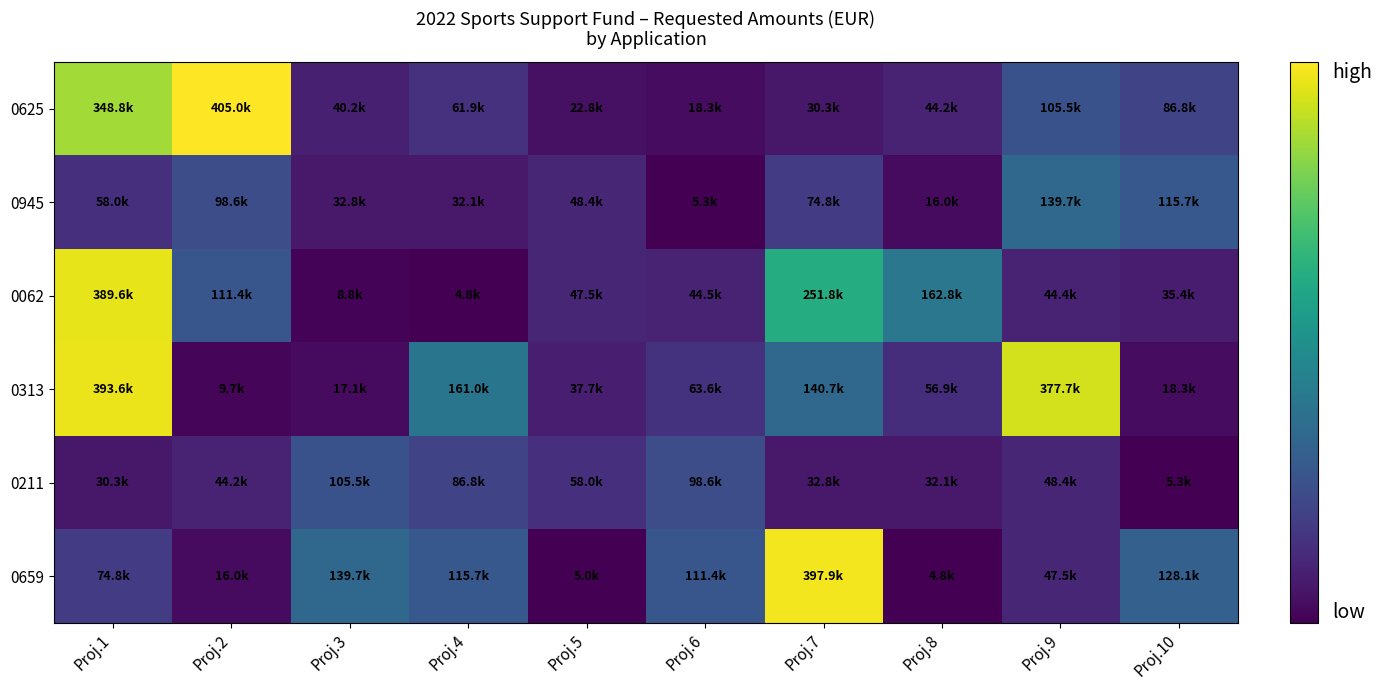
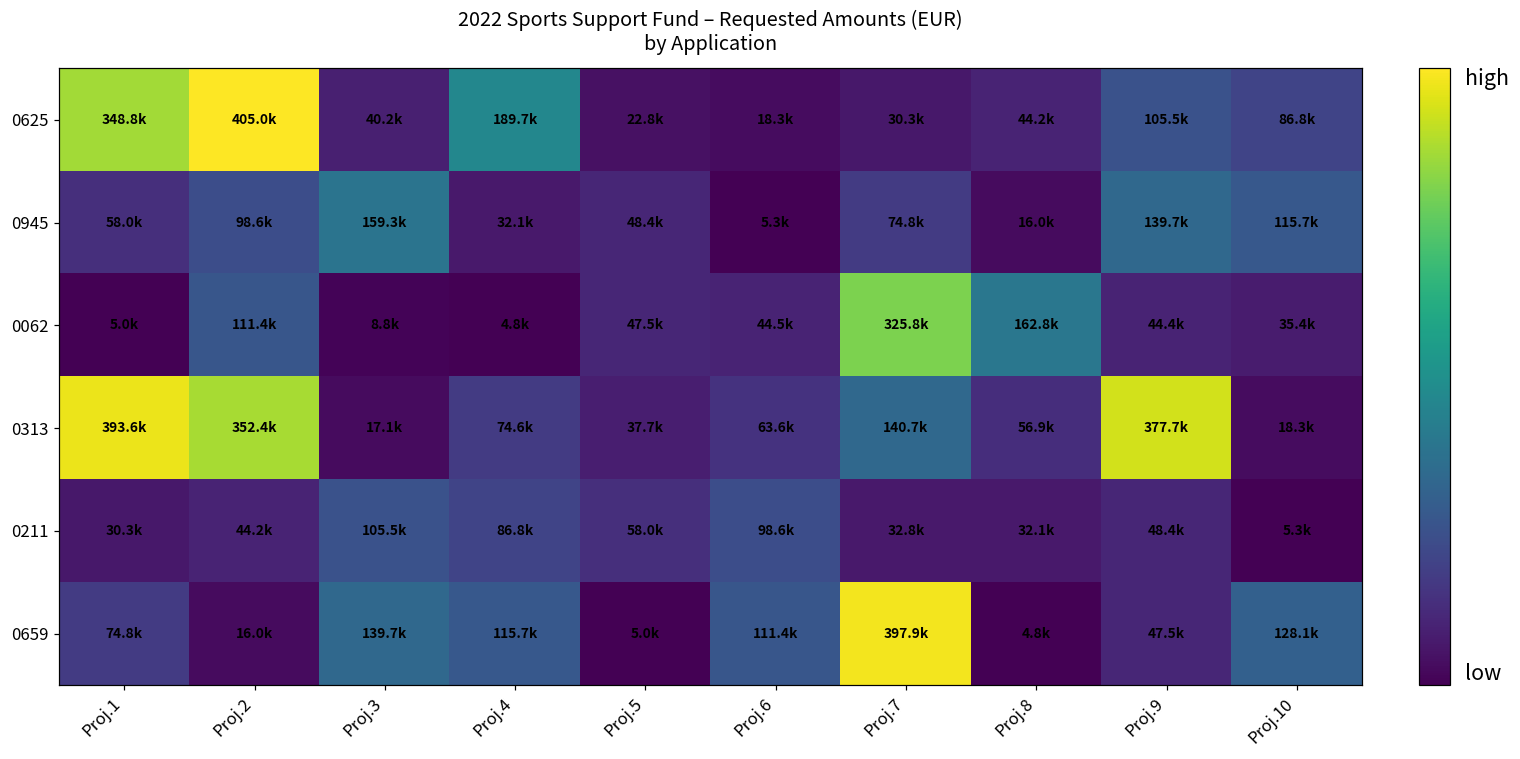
0625, Proj.4: 61.9k -> 189.7k
0945, Proj.3: 32.8k -> 159.3k
0062, Proj.1: 389.6k -> 5.0k
0062, Proj.7: 251.8k -> 325.8k
0313, Proj.2: 9.7k -> 352.4k
0313, Proj.4: 161.0k -> 74.6k
